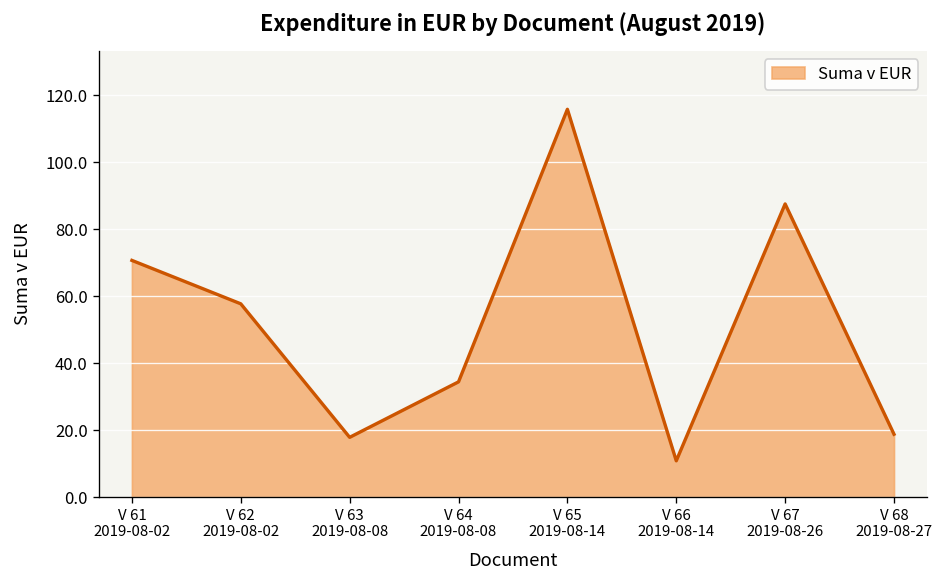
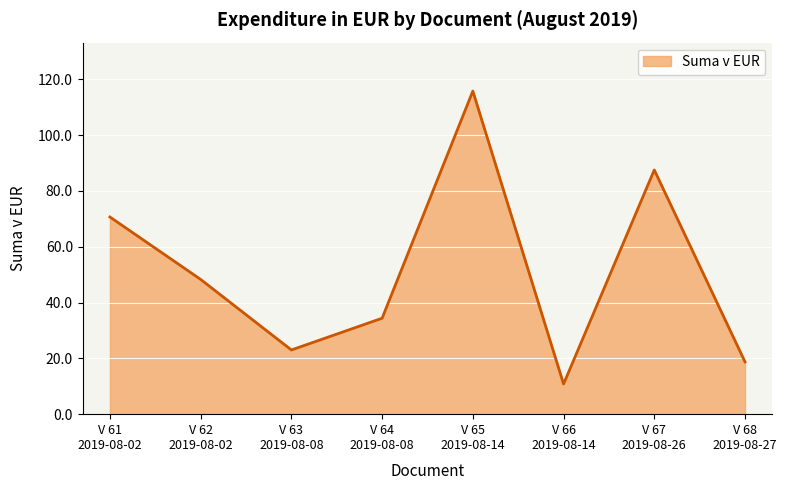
V 62 2019-08-02: 58 -> 48
V 63 2019-08-08: 18 -> 23
